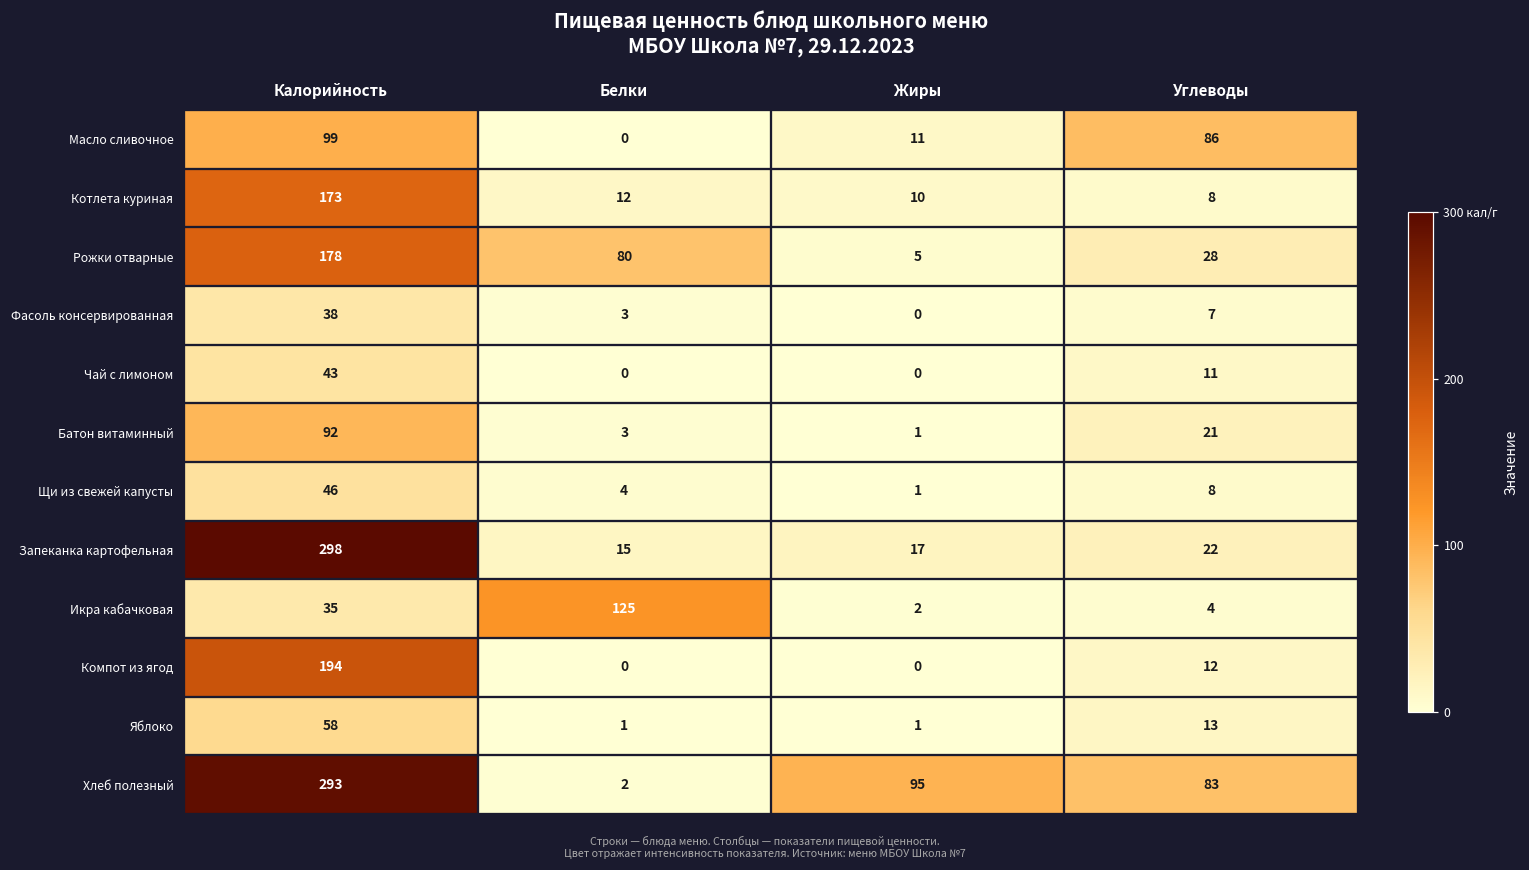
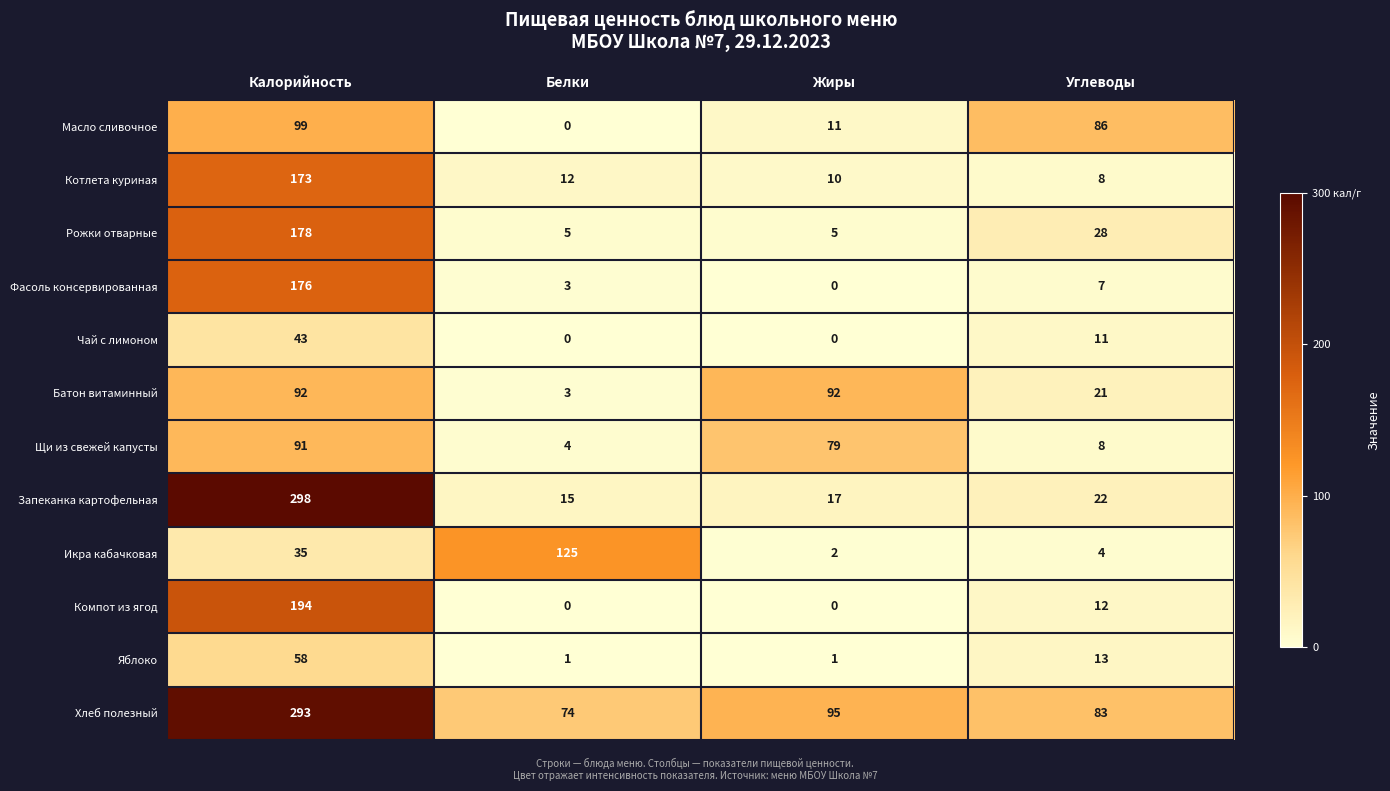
Рожки отварные, Белки: 80 -> 5
Фасоль консервированная, Калорийность: 38 -> 176
Батон витаминный, Жиры: 1 -> 92
Щи из свежей капусты, Калорийность: 46 -> 91
Щи из свежей капусты, Жиры: 1 -> 79
Хлеб полезный, Белки: 2 -> 74
